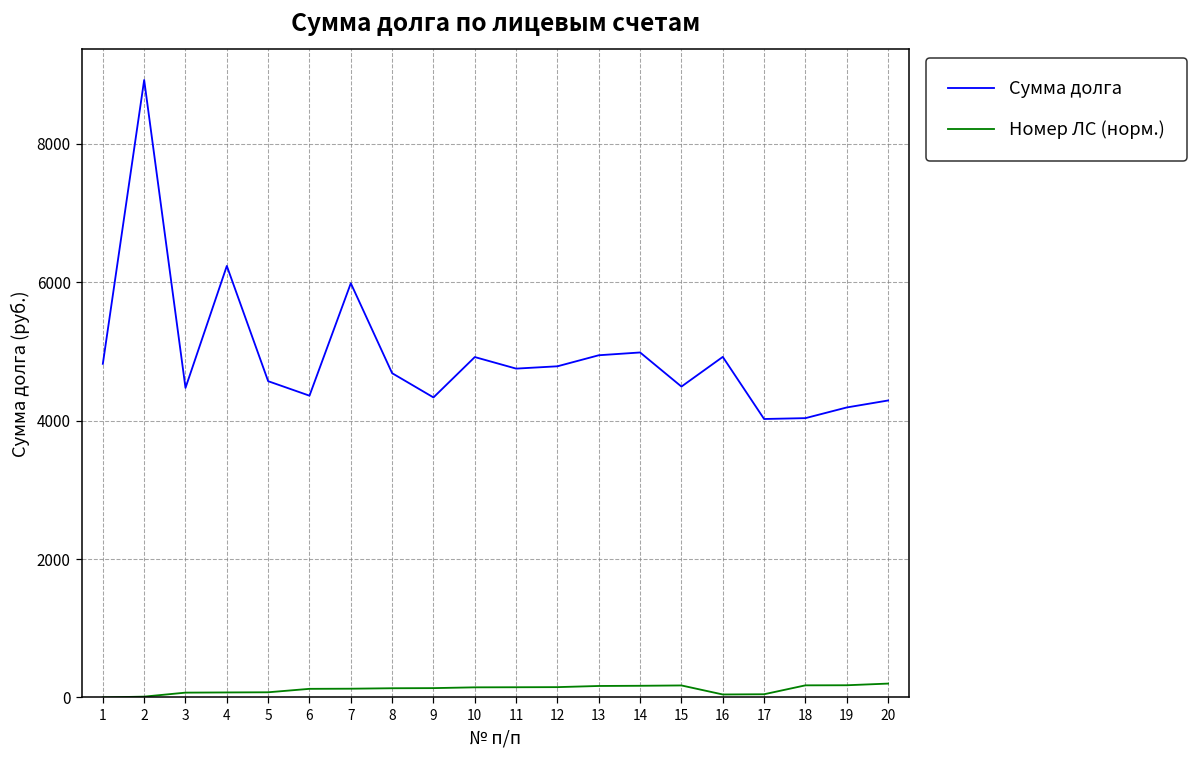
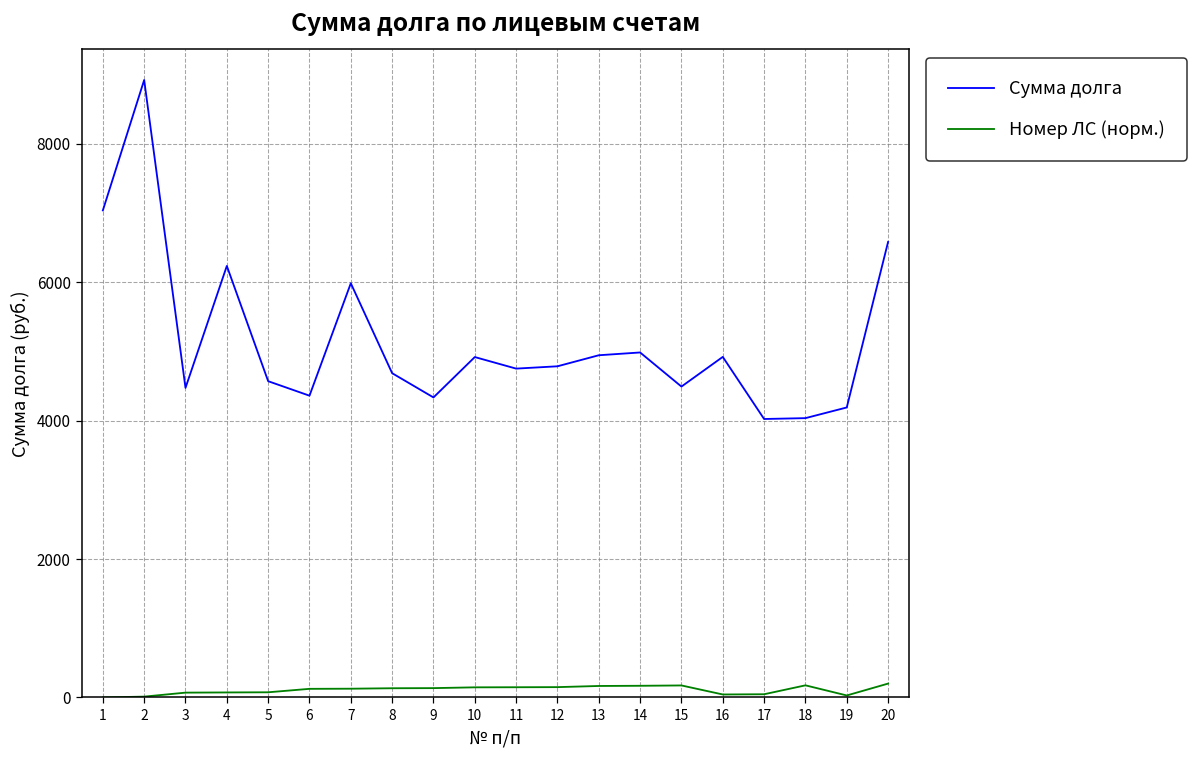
Сумма долга, 1: 4800 -> 7000
Номер ЛС (норм.), 19: 200 -> 0
Сумма долга, 20: 4300 -> 6600
